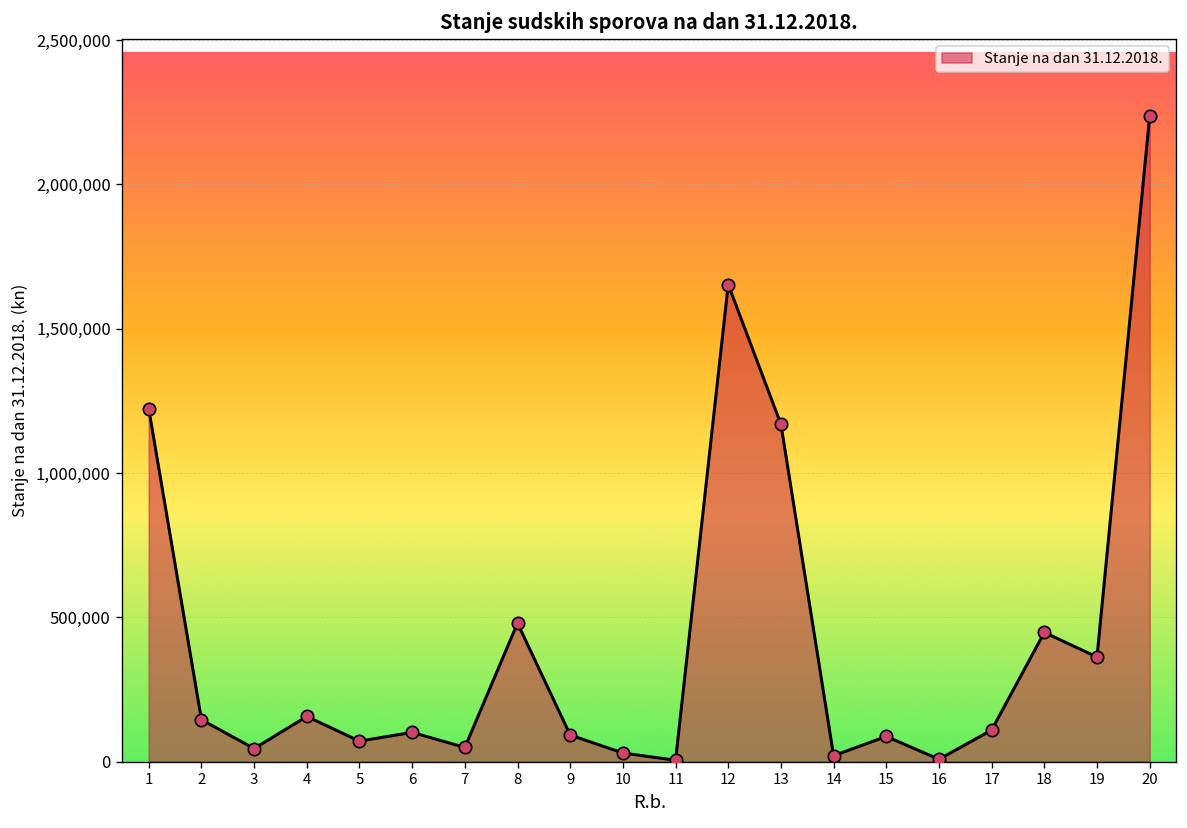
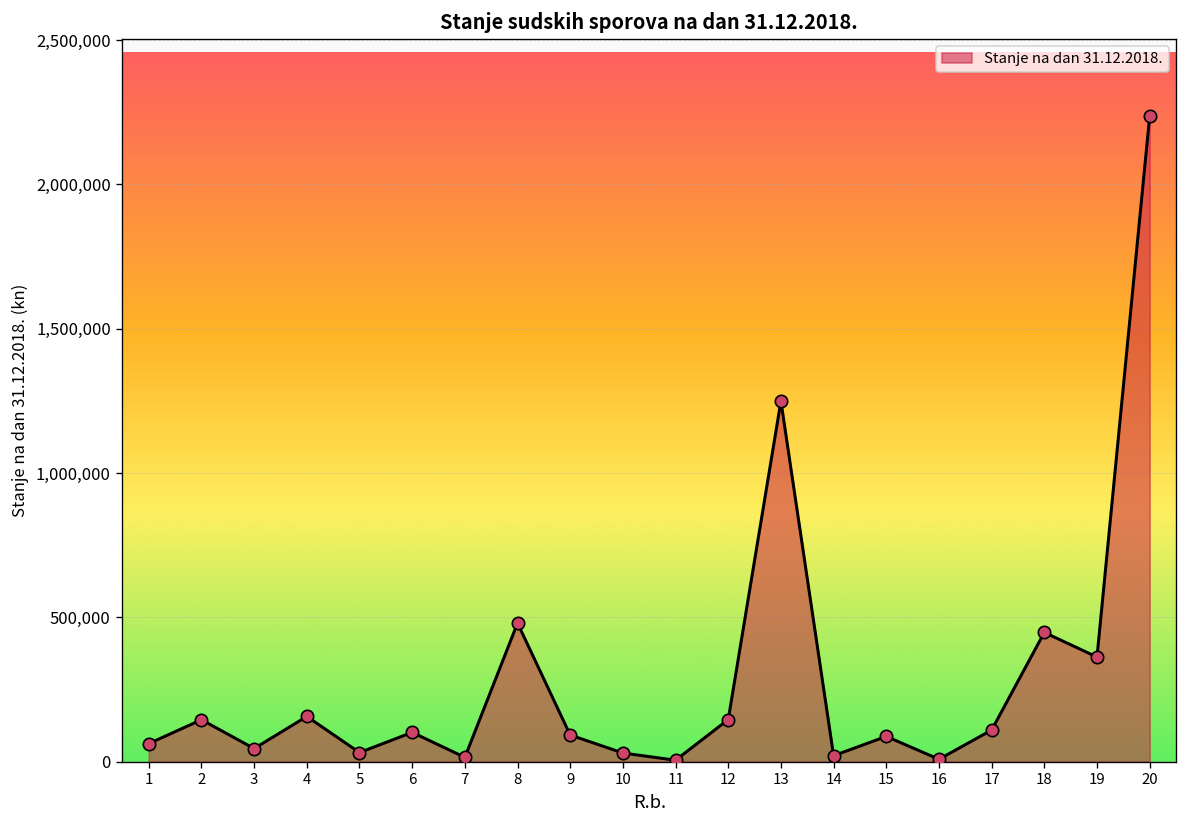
1: 1,220,000 -> 60,000
5: 70,000 -> 30,000
7: 50,000 -> 10,000
12: 1,650,000 -> 150,000
13: 1,170,000 -> 1,250,000
